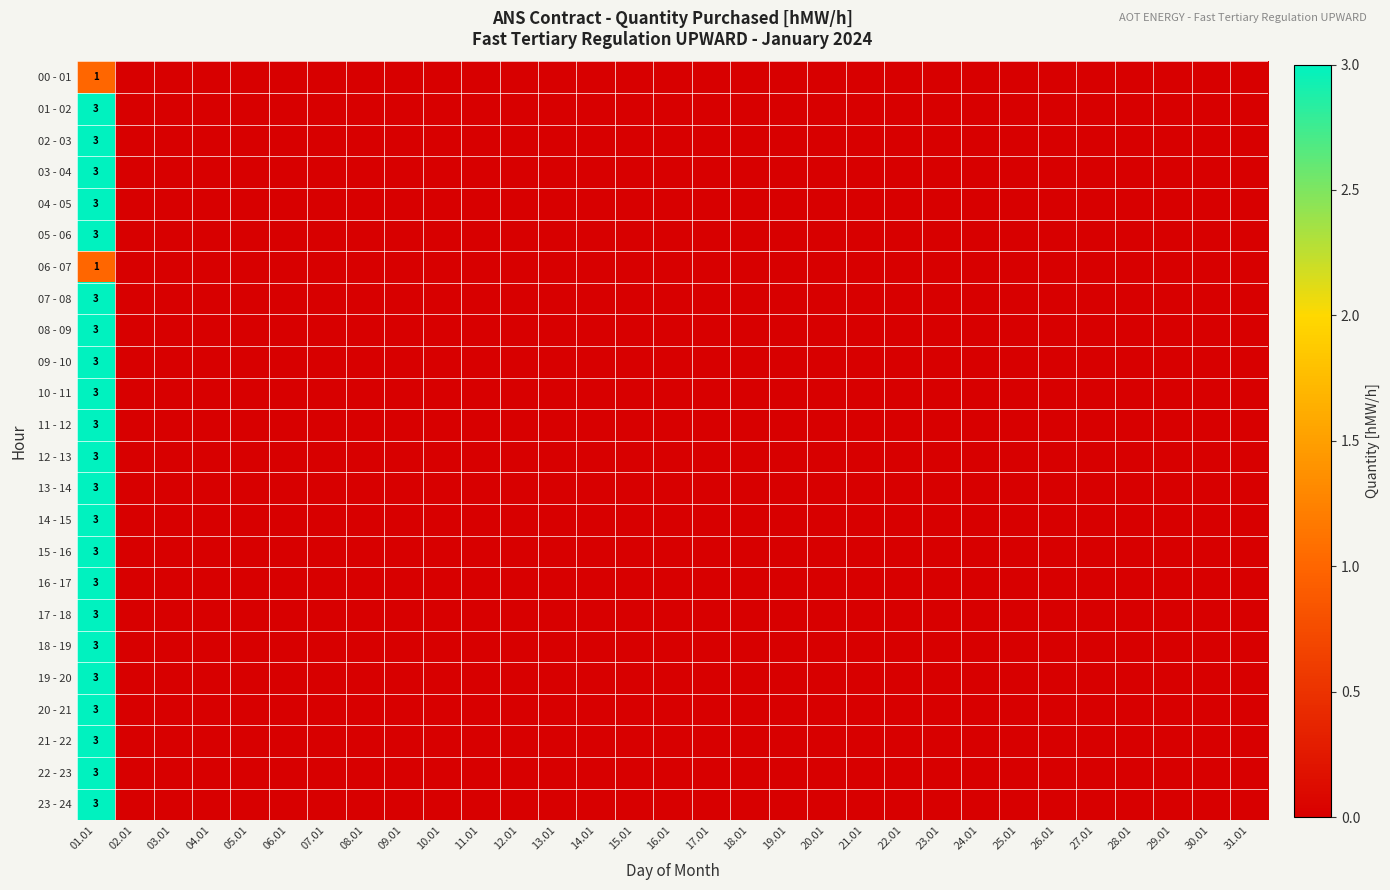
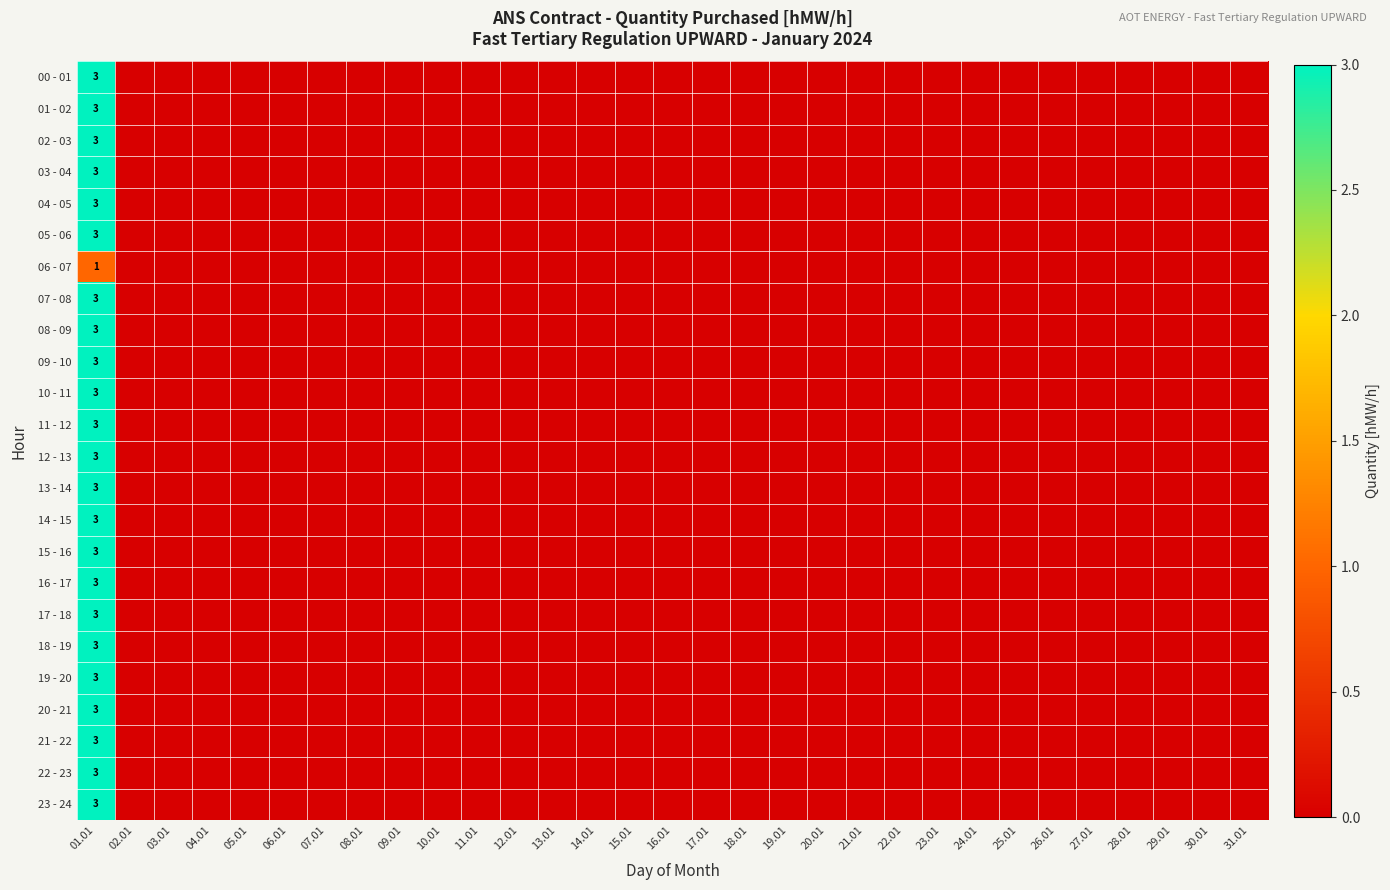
00 - 01, 01.01: 1 -> 3
